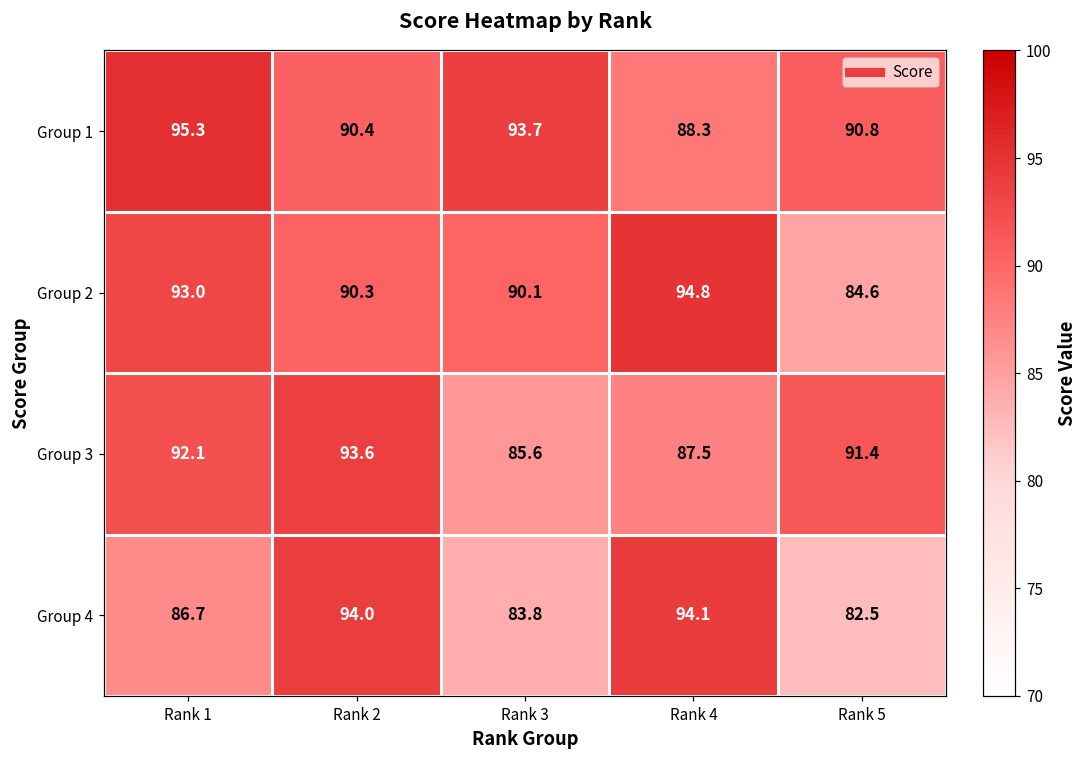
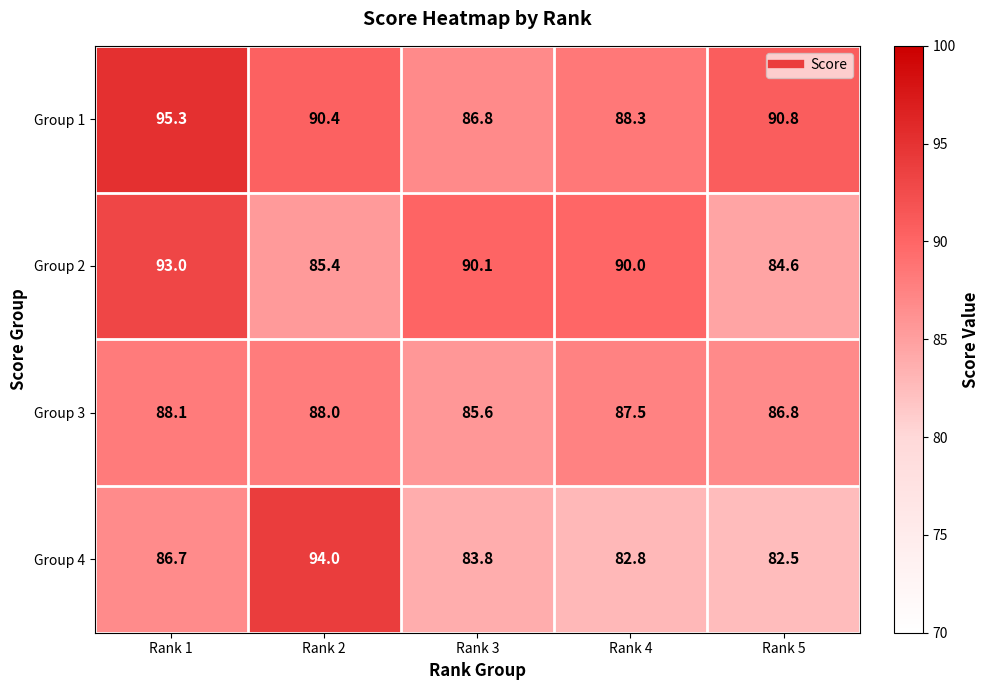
Group 1, Rank 3: 93.7 -> 86.8
Group 2, Rank 2: 90.3 -> 85.4
Group 2, Rank 4: 94.8 -> 90.0
Group 3, Rank 1: 92.1 -> 88.1
Group 3, Rank 2: 93.6 -> 88.0
Group 3, Rank 5: 91.4 -> 86.8
Group 4, Rank 4: 94.1 -> 82.8
